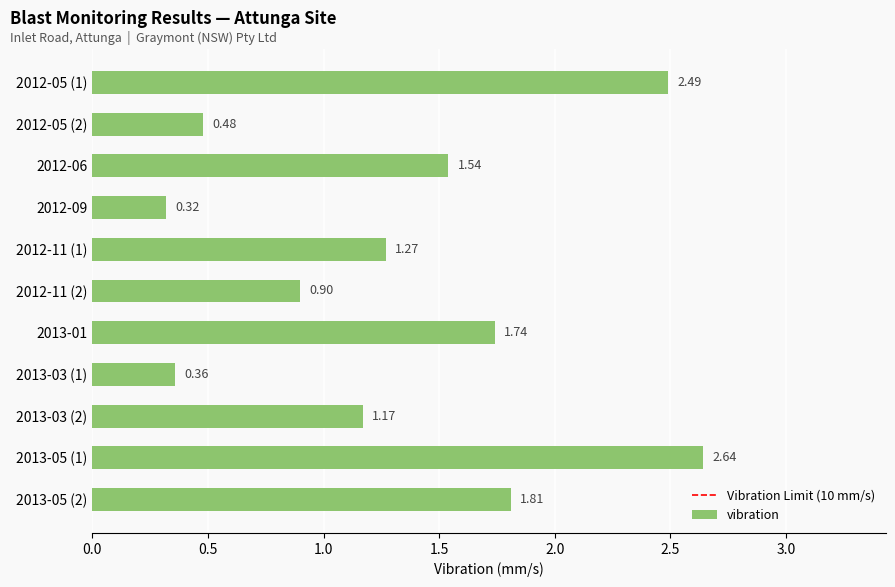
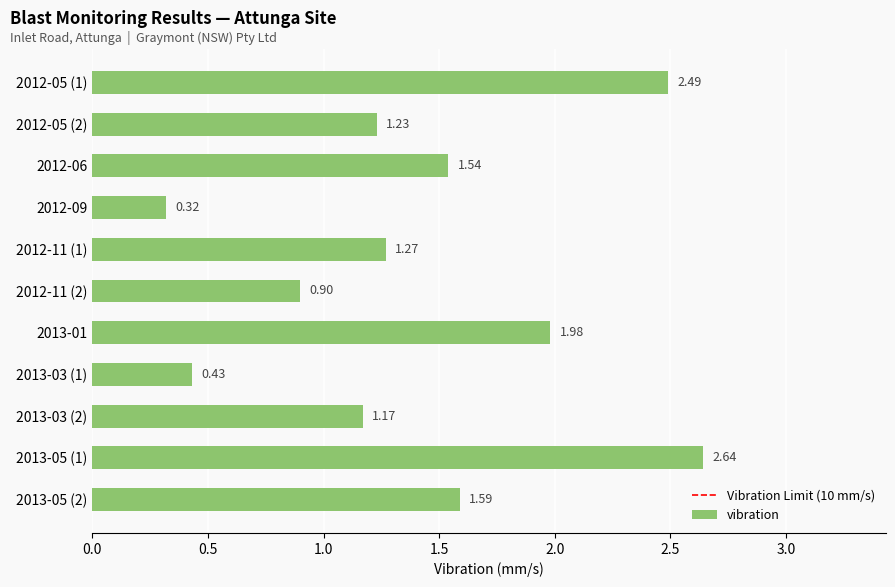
2012-05 (2): 0.48 -> 1.23
2013-01: 1.74 -> 1.98
2013-03 (1): 0.36 -> 0.43
2013-05 (2): 1.81 -> 1.59
